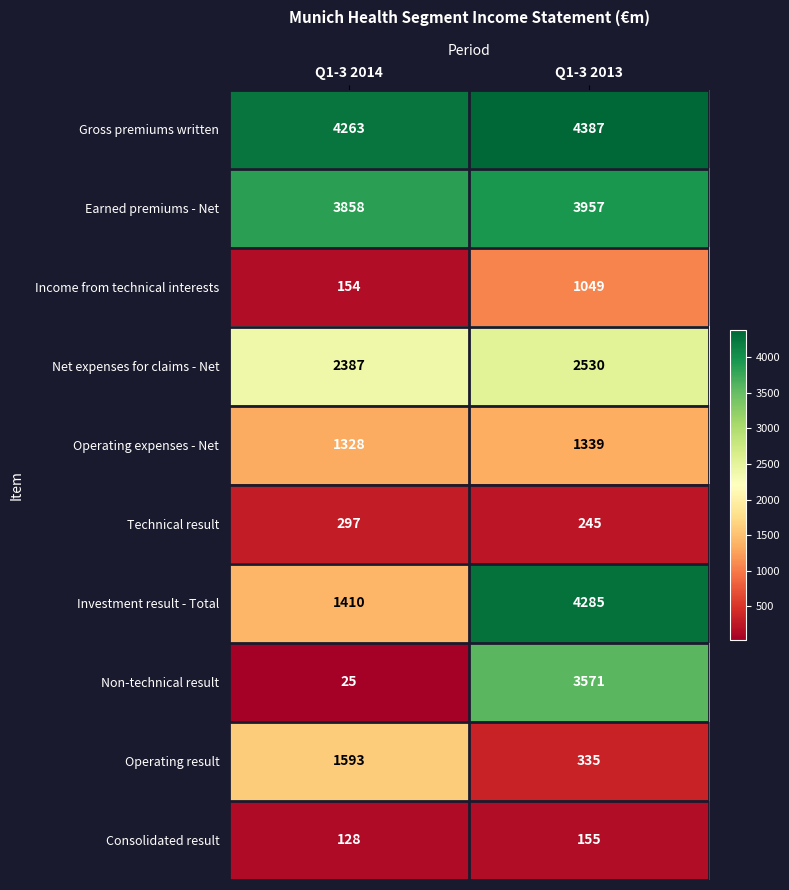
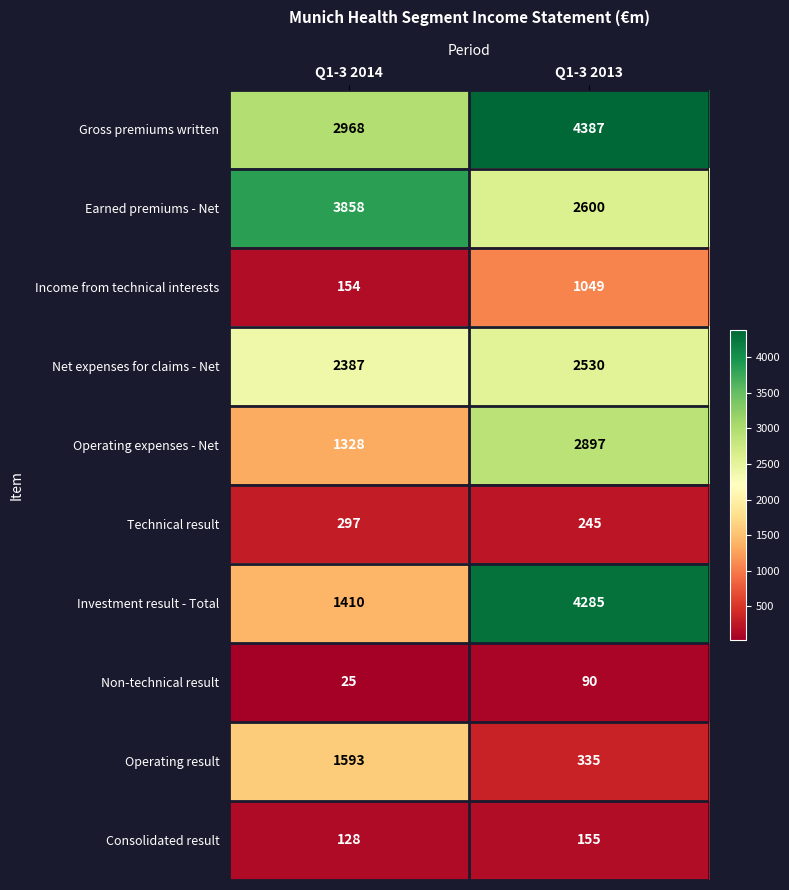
Gross premiums written, Q1-3 2014: 4263 -> 2968
Earned premiums - Net, Q1-3 2013: 3957 -> 2600
Operating expenses - Net, Q1-3 2013: 1339 -> 2897
Non-technical result, Q1-3 2013: 3571 -> 90
